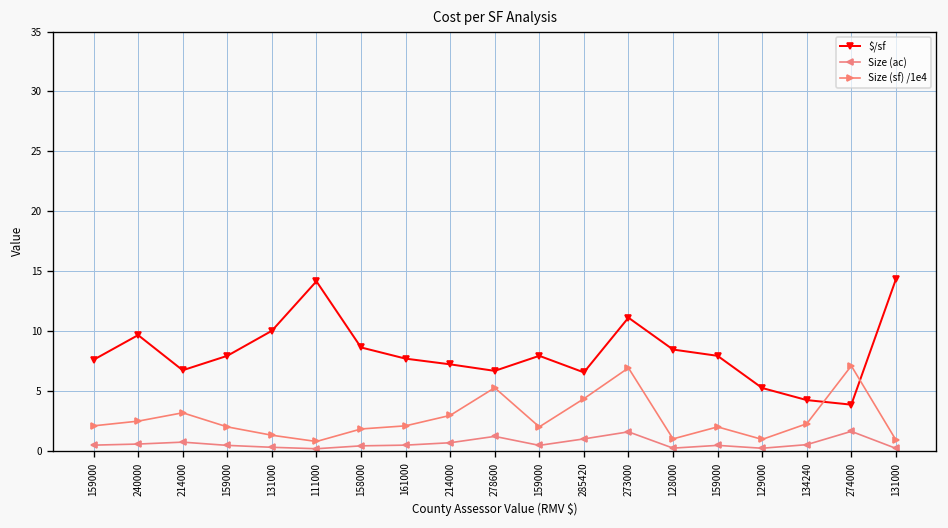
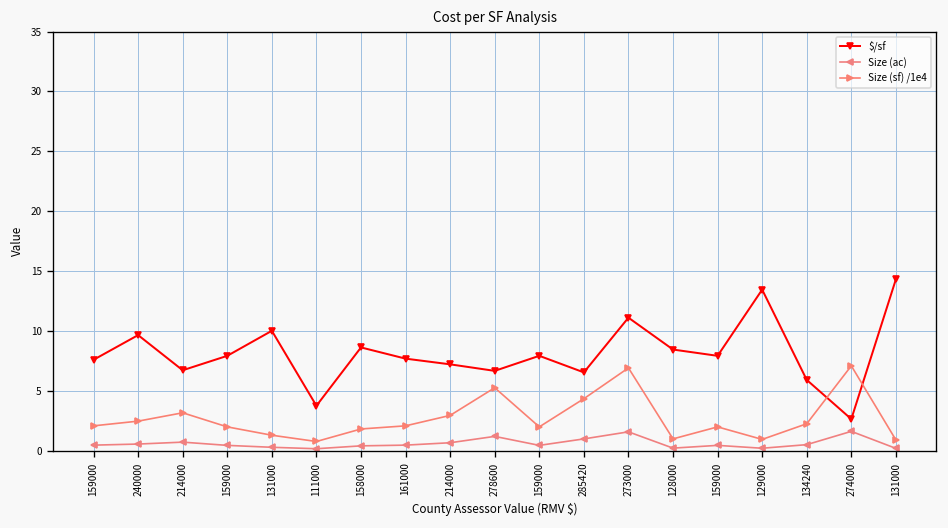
$/sf, 111000: 14 -> 4
$/sf, 129000: 5 -> 13
$/sf, 134240: 4 -> 6
$/sf, 274000: 4 -> 3
